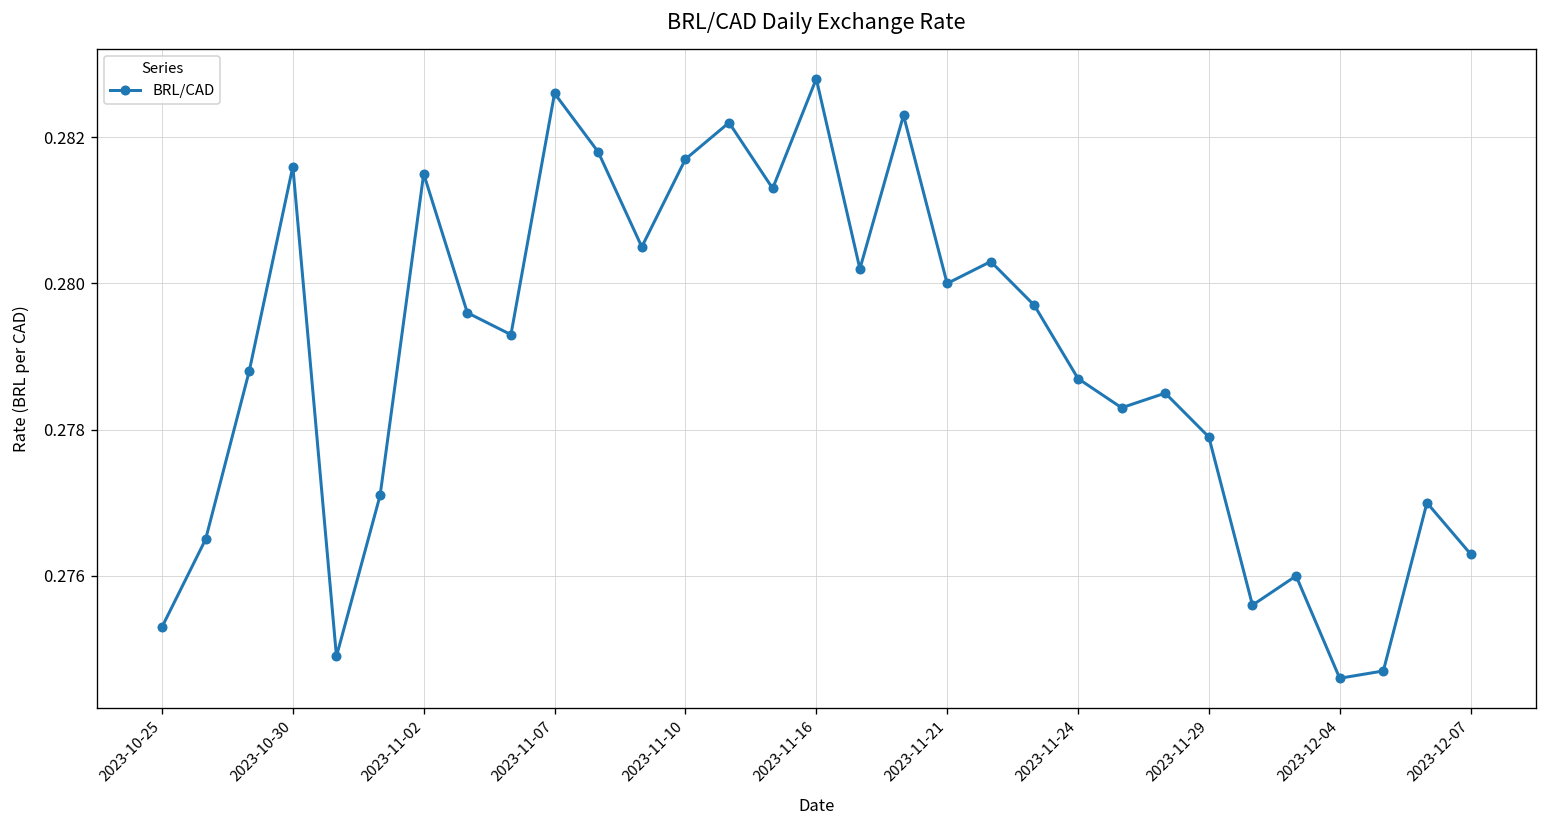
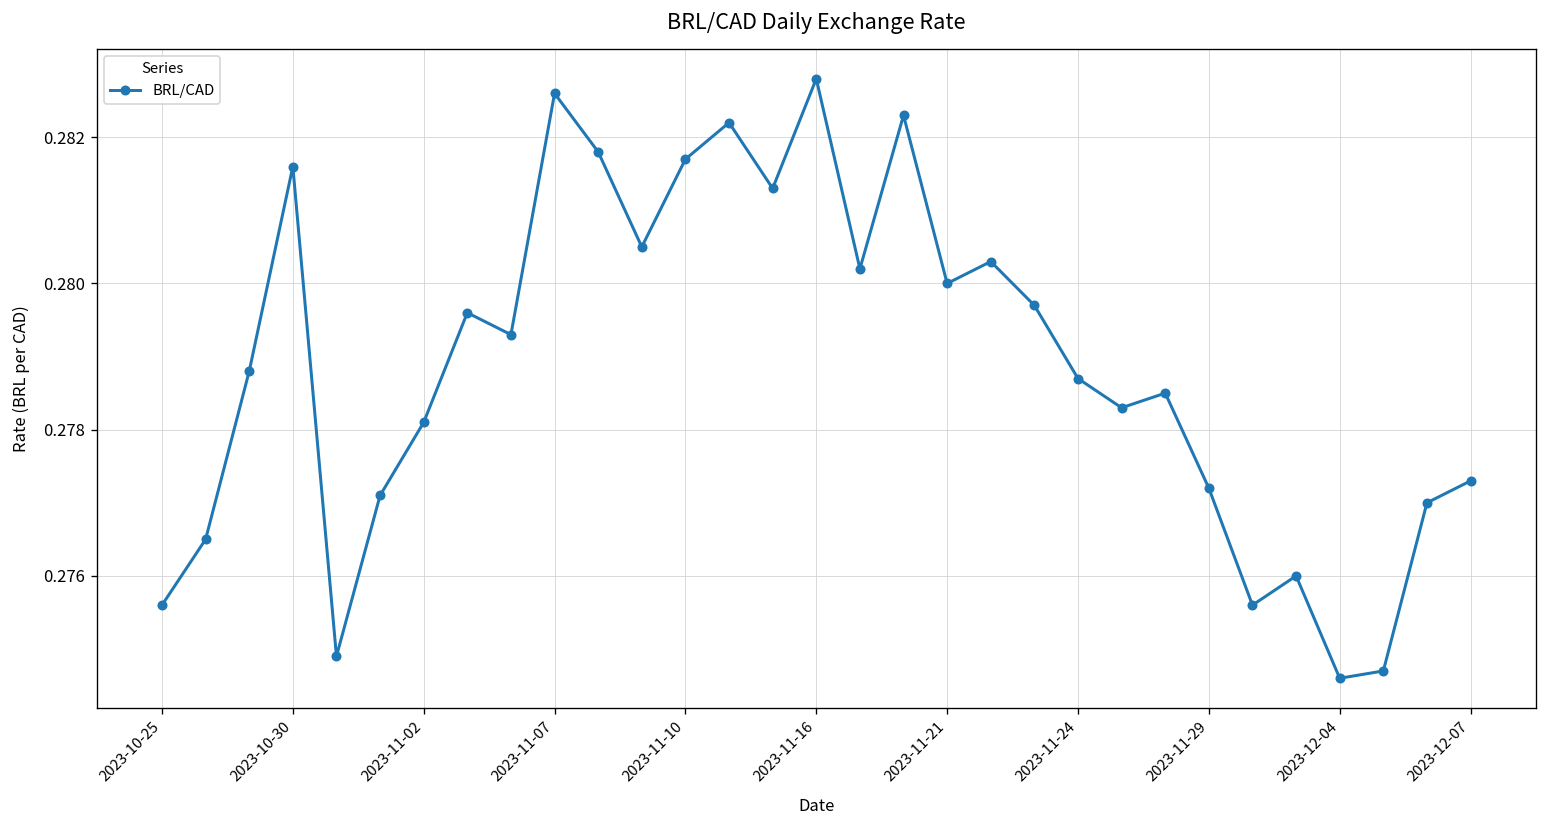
2023-10-25: 0.2753 -> 0.2756
2023-11-02: 0.2815 -> 0.2781
2023-11-29: 0.2779 -> 0.2772
2023-12-07: 0.2763 -> 0.2773
